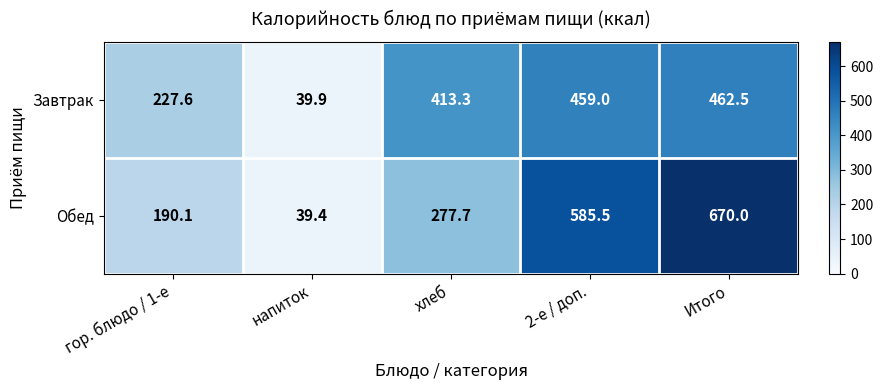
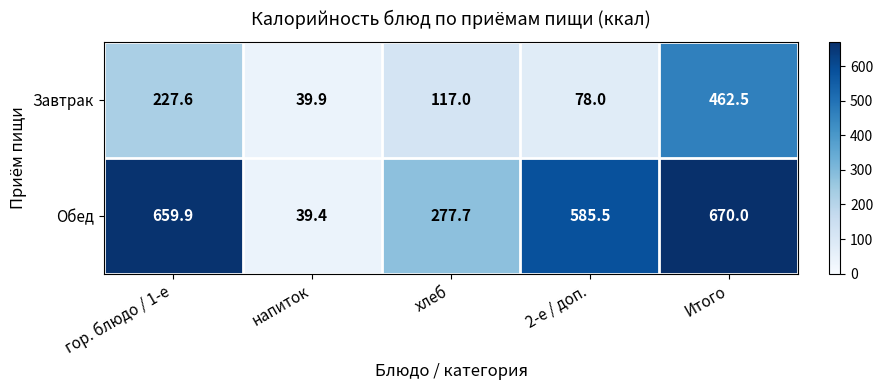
Завтрак, хлеб: 413.3 -> 117.0
Завтрак, 2-е / доп.: 459.0 -> 78.0
Обед, гор. блюдо / 1-е: 190.1 -> 659.9
